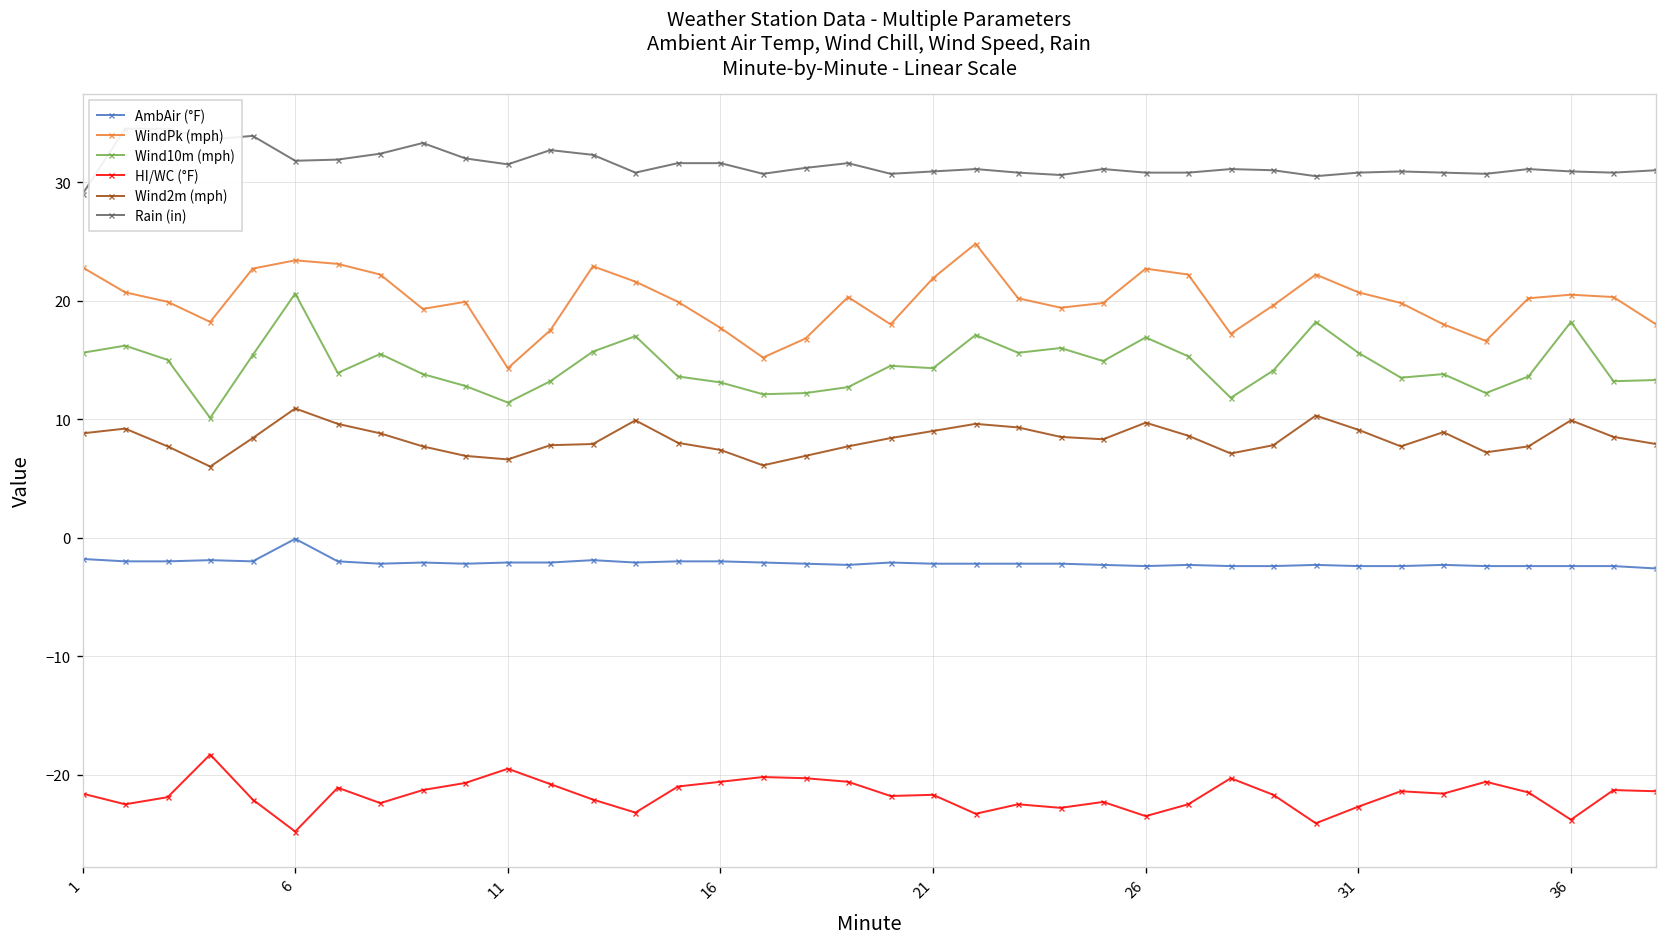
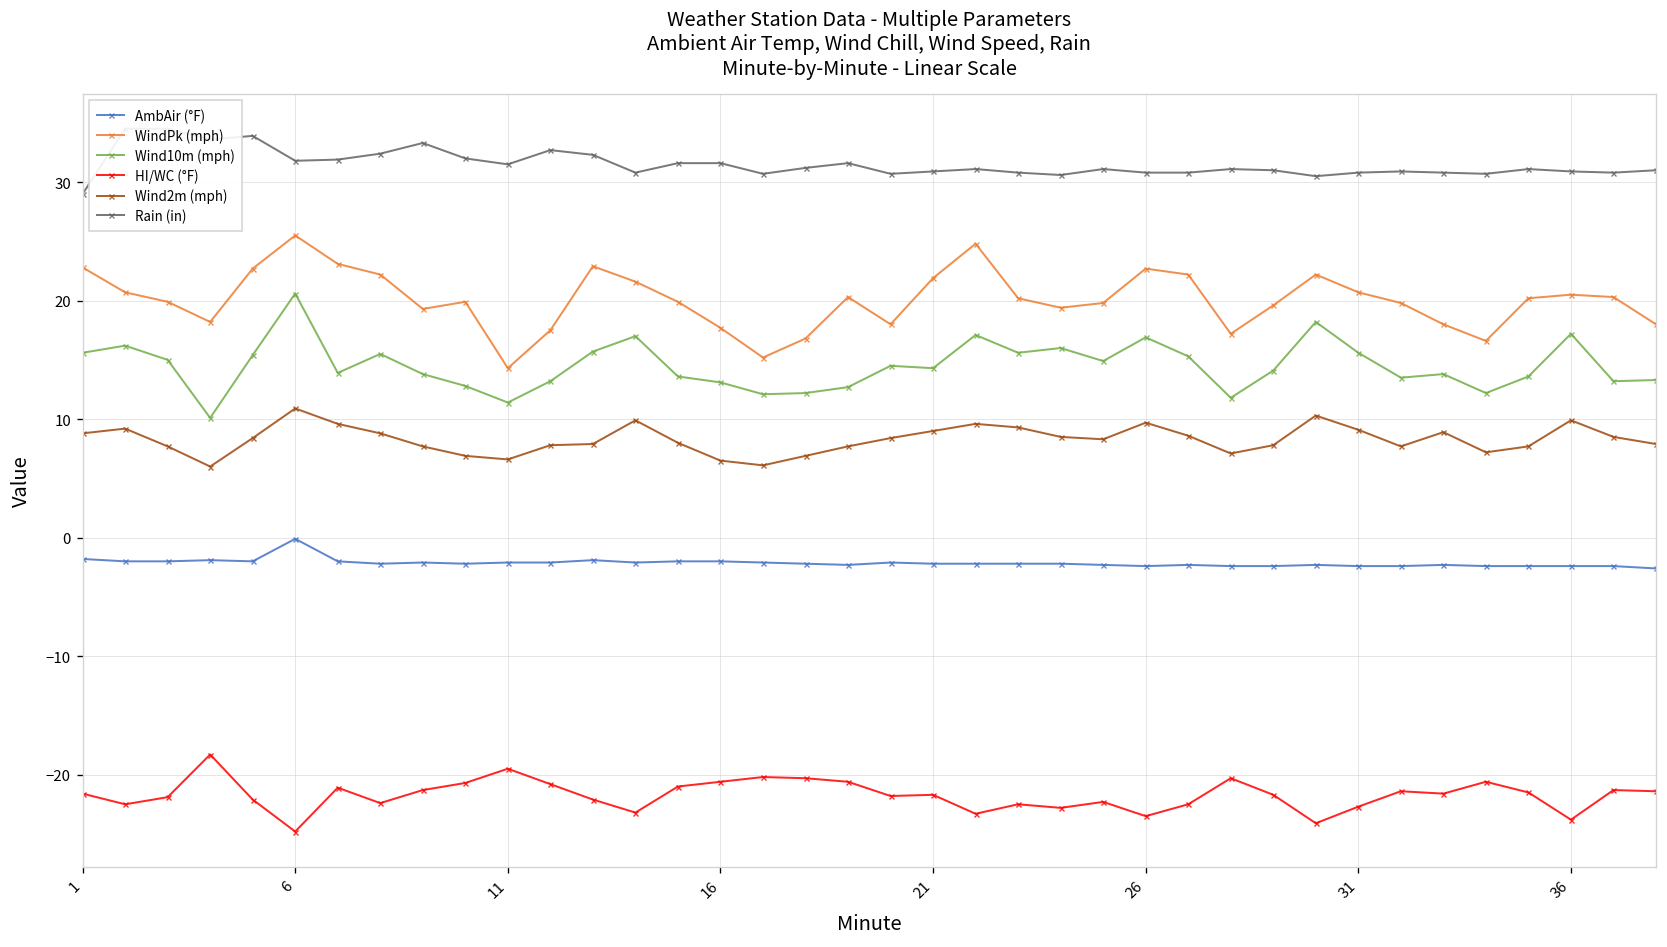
WindPk (mph), 6: 23 -> 26
Wind2m (mph), 16: 7.4 -> 6.5
Wind10m (mph), 36: 18 -> 17
